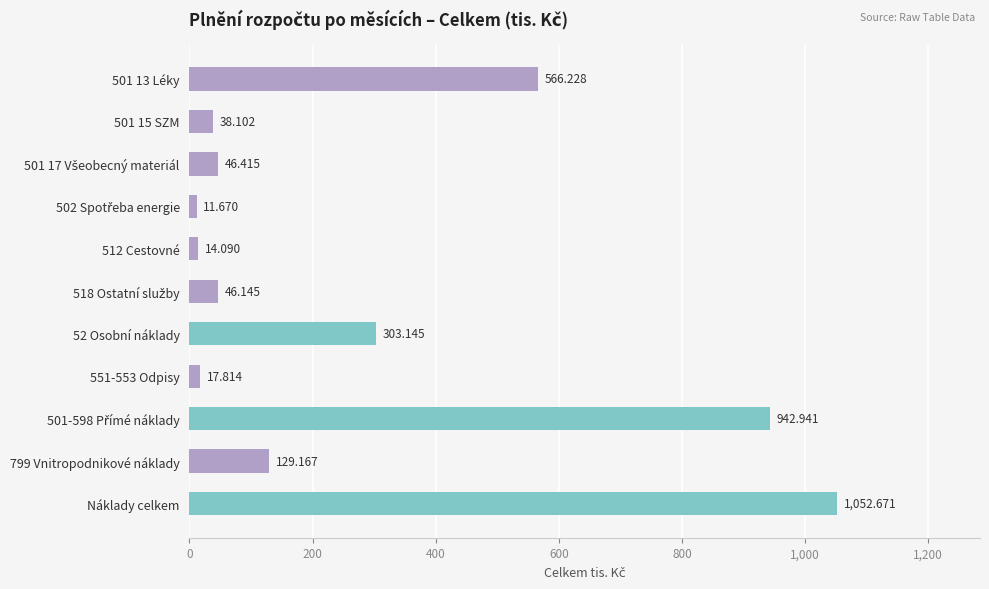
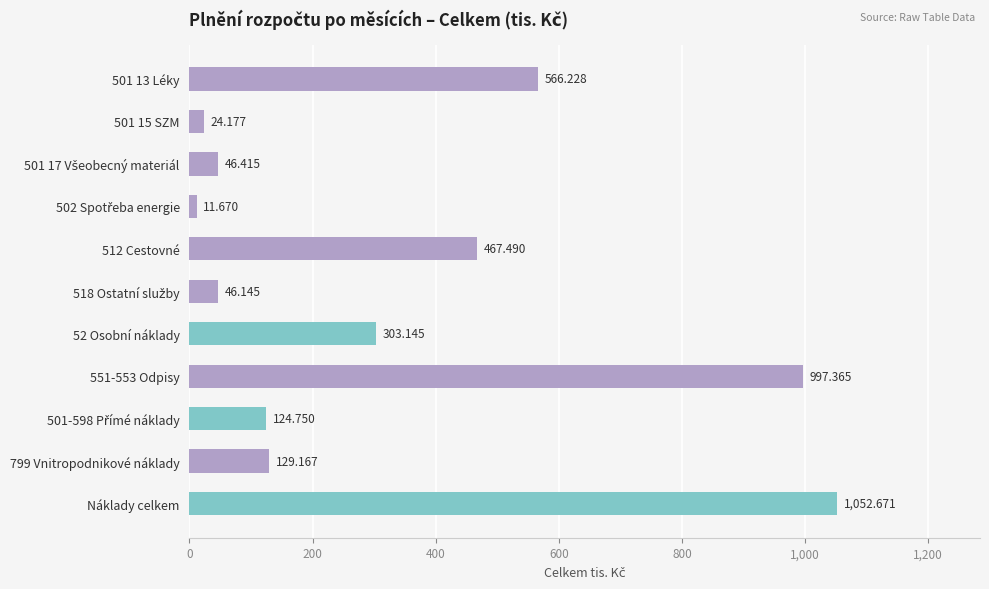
501 15 SZM: 38.102 -> 24.177
512 Cestovné: 14.090 -> 467.490
551-553 Odpisy: 17.814 -> 997.365
501-598 Přímé náklady: 942.941 -> 124.750
